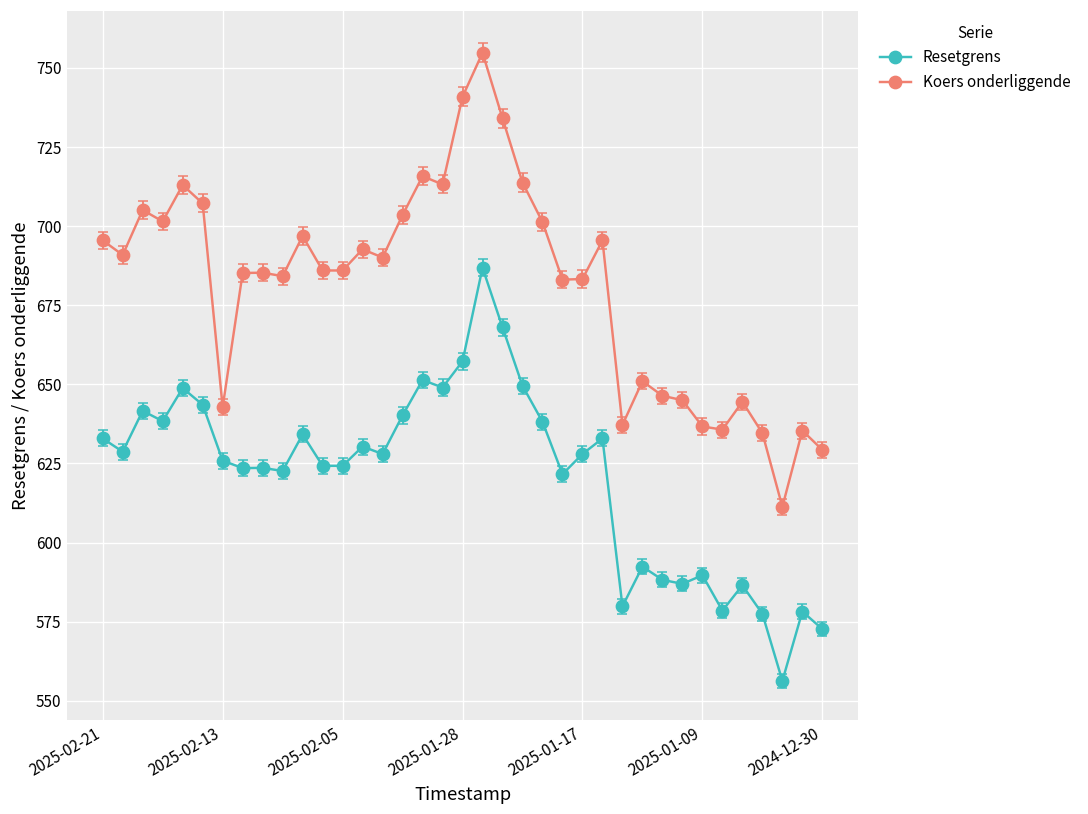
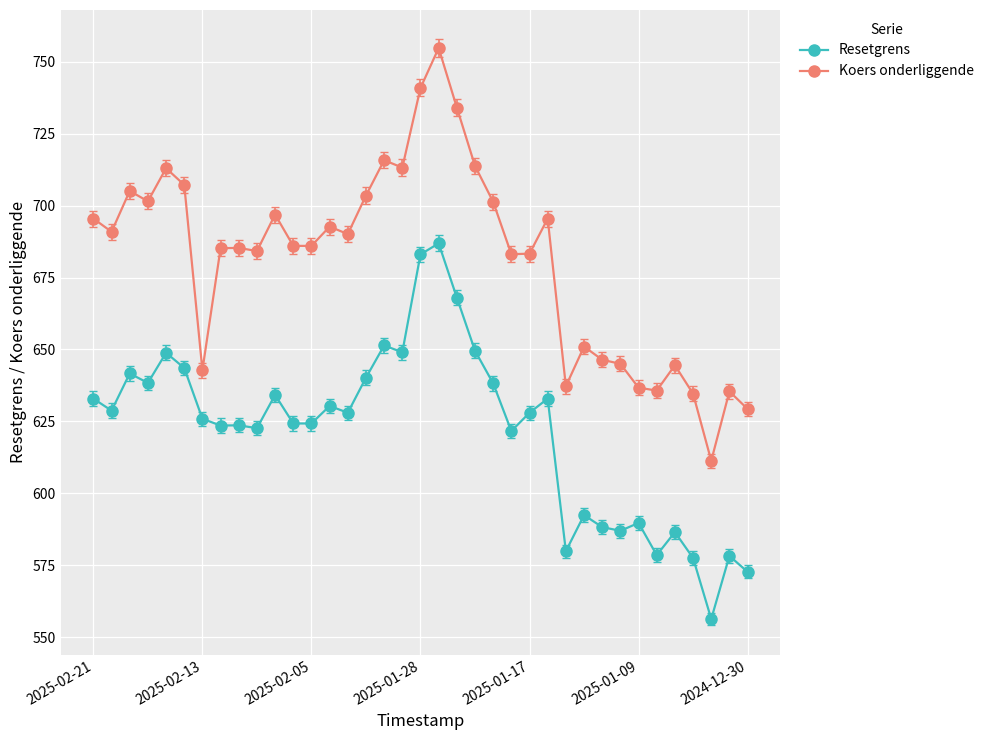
Resetgrens, 2025-01-28: 657 -> 683
